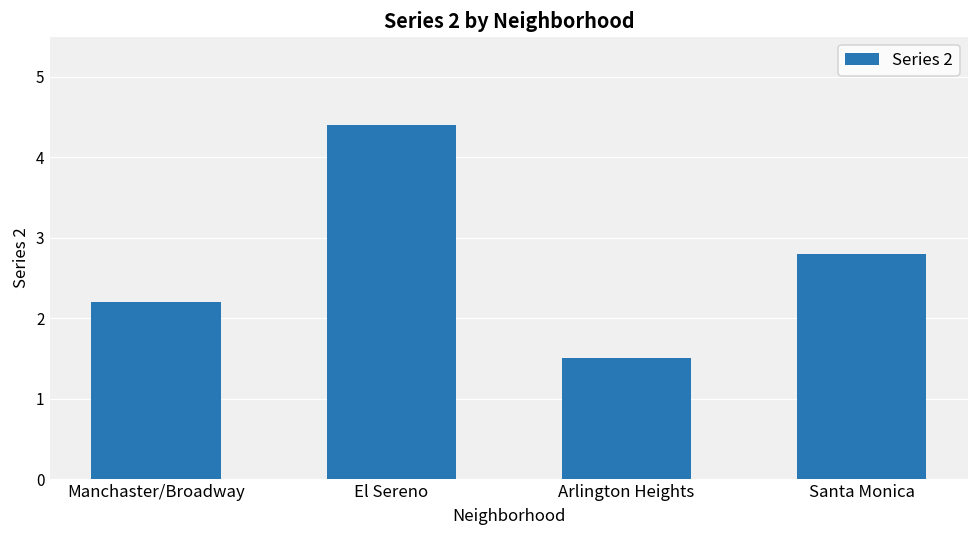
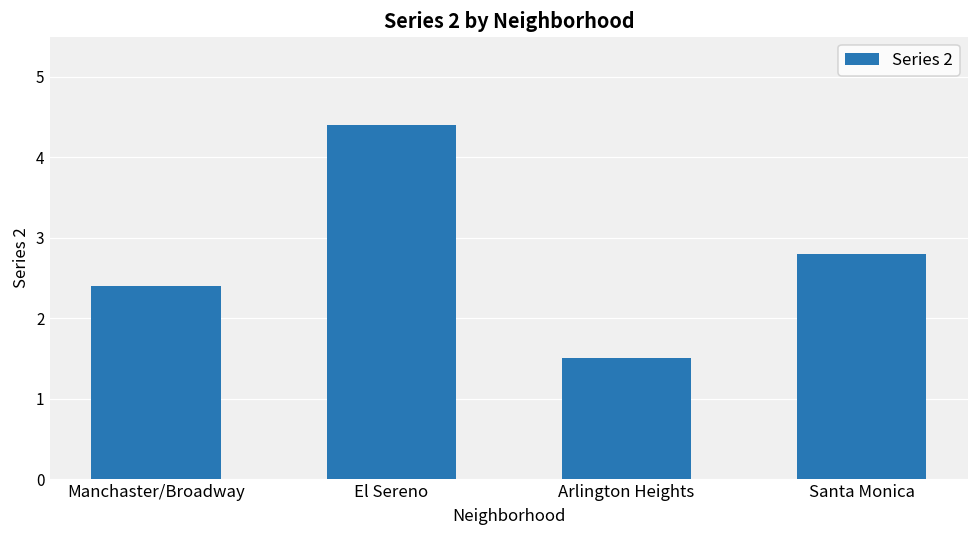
Manchaster/Broadway: 2.2 -> 2.4
